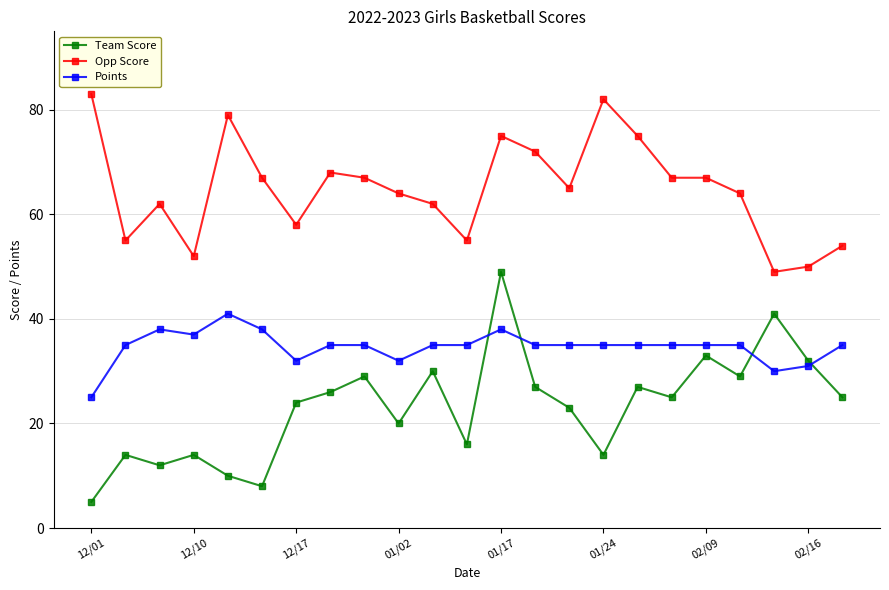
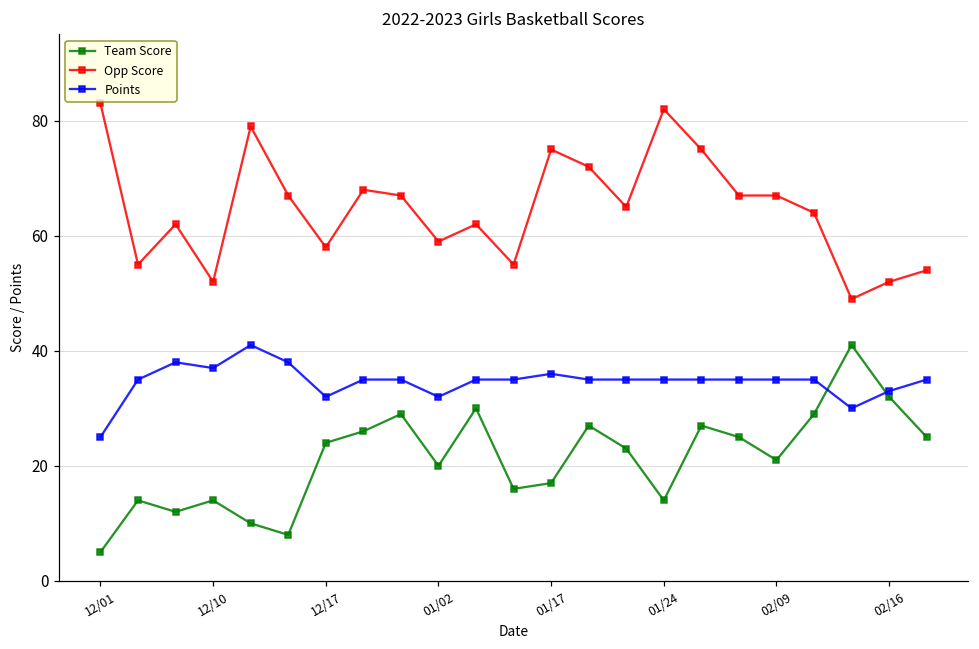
Opp Score, 01/02: 64 -> 59
Team Score, 01/17: 49 -> 17
Points, 01/17: 38 -> 36
Team Score, 02/09: 33 -> 21
Opp Score, 02/16: 50 -> 52
Points, 02/16: 31 -> 33
